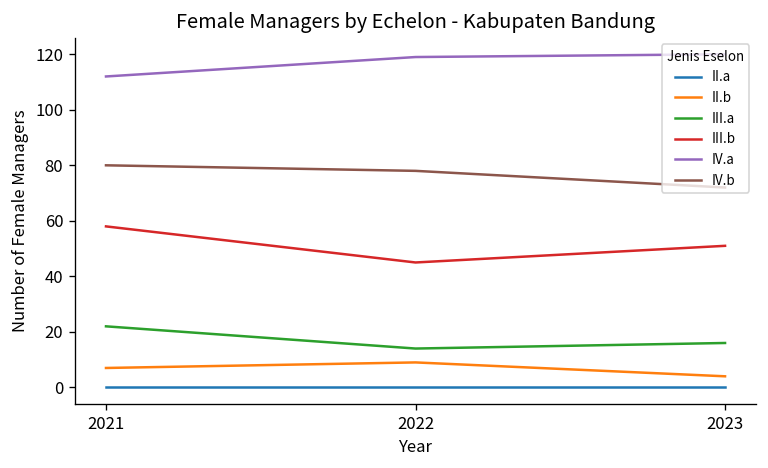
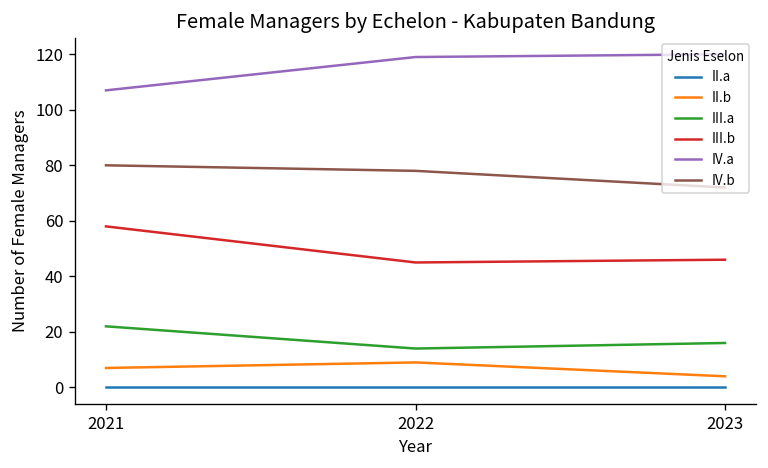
IV.a, 2021: 112 -> 107
III.b, 2023: 51 -> 46
